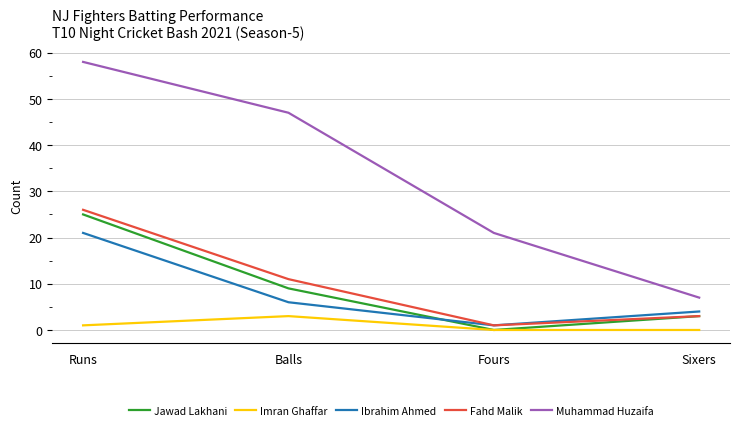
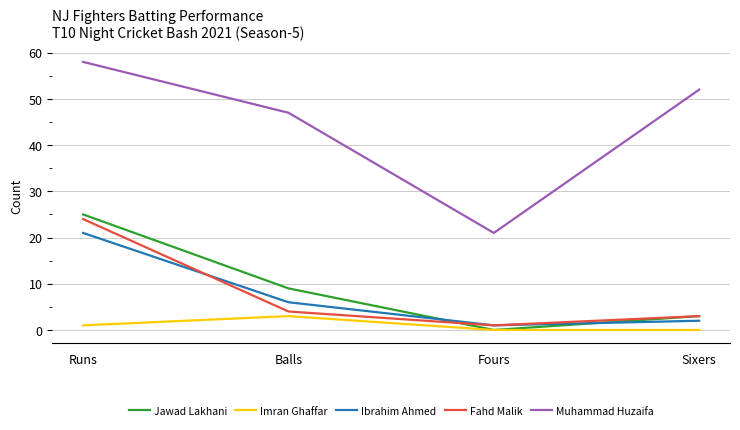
Fahd Malik, Runs: 26 -> 24
Fahd Malik, Balls: 11 -> 4
Ibrahim Ahmed, Sixers: 4 -> 2
Muhammad Huzaifa, Sixers: 7 -> 52
